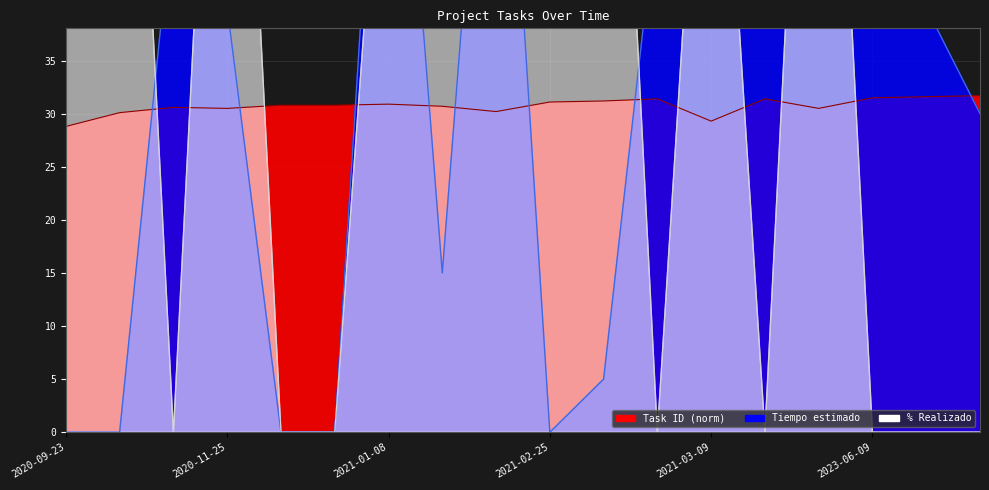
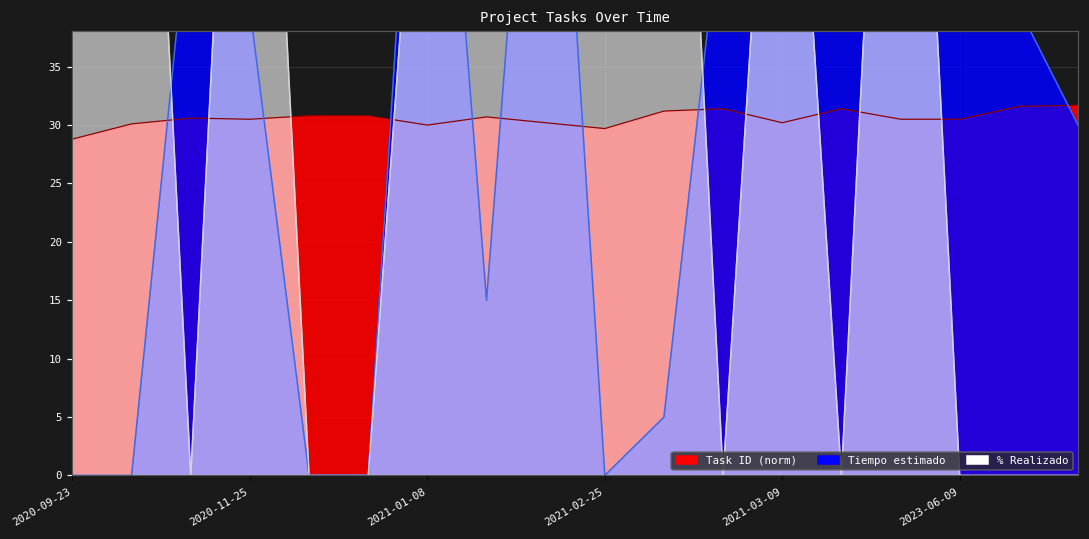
Task ID (norm), 2021-01-08: 30.9 -> 30.0
Task ID (norm), 2021-02-25: 31.1 -> 29.7
Task ID (norm), 2021-03-09: 29.3 -> 30.2
Task ID (norm), 2023-06-09: 31.5 -> 30.5
